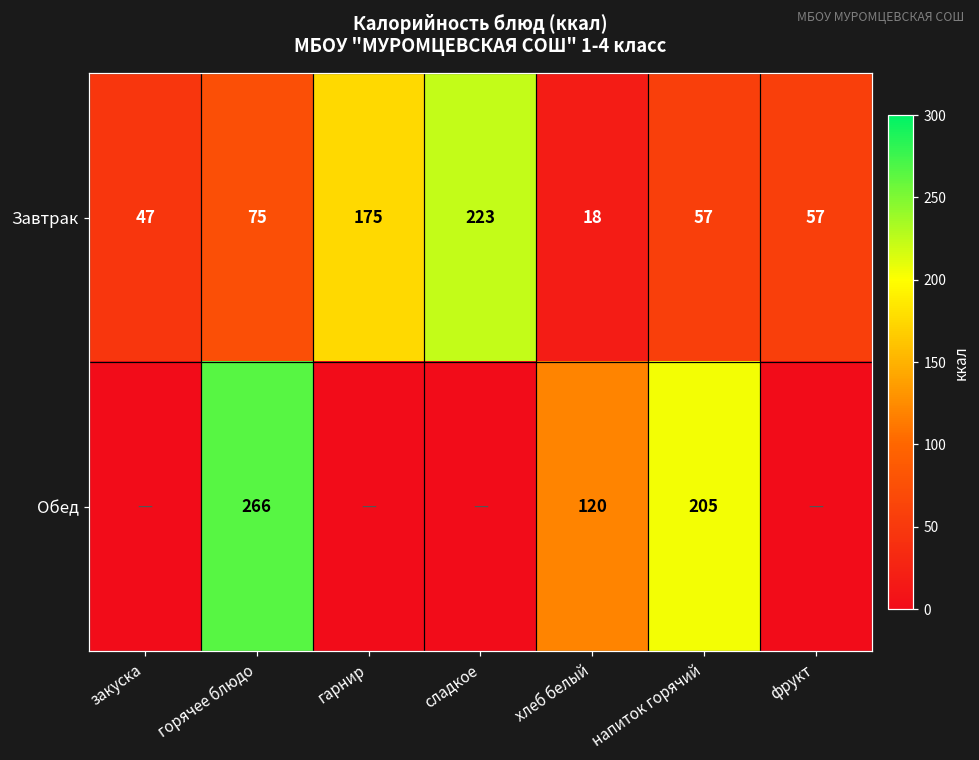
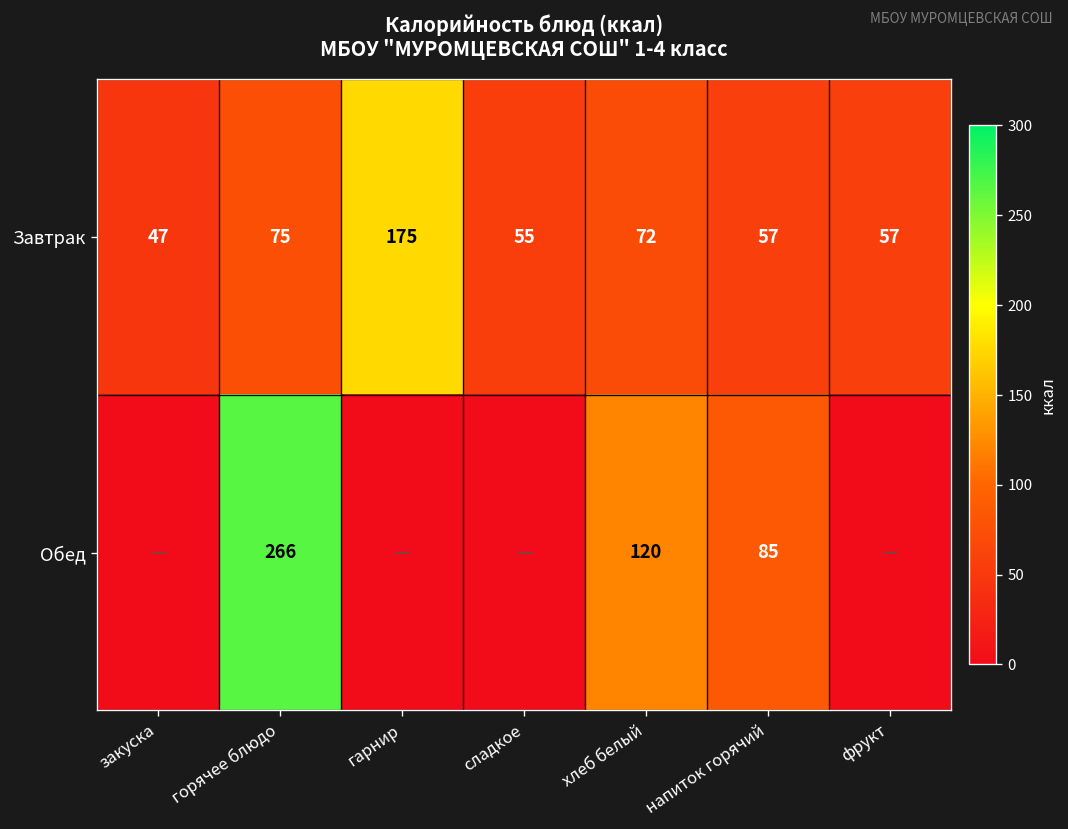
Завтрак, сладкое: 223 -> 55
Завтрак, хлеб белый: 18 -> 72
Обед, напиток горячий: 205 -> 85
